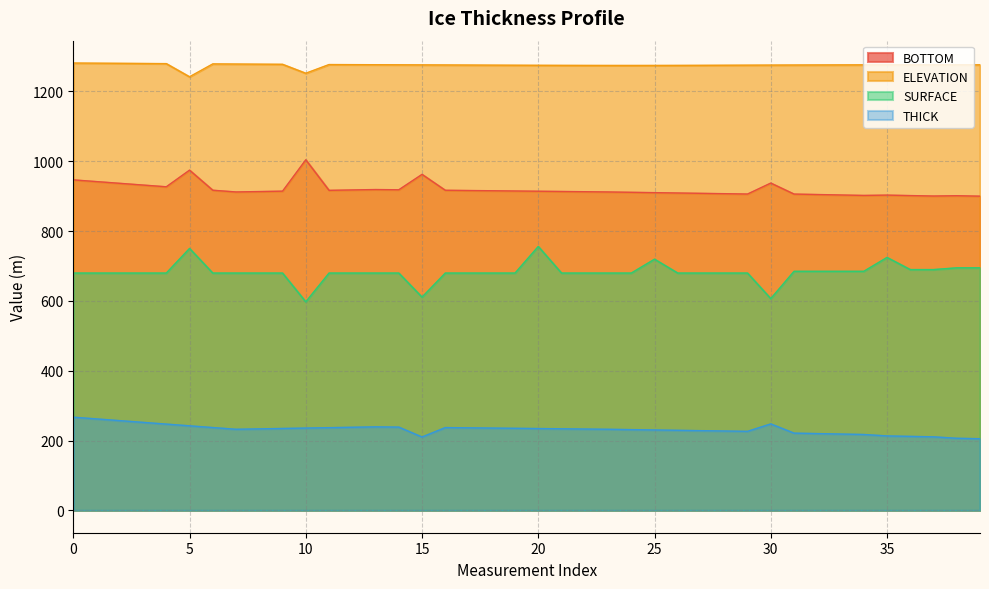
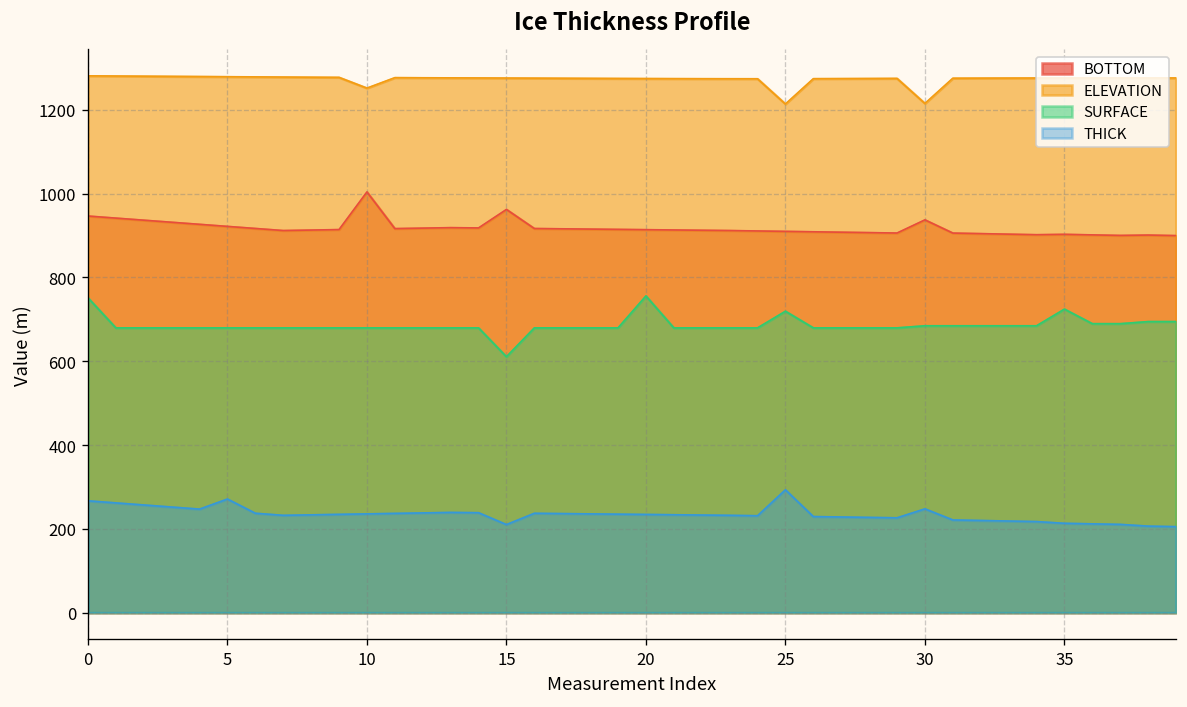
SURFACE, 0: 680 -> 750
BOTTOM, 5: 970 -> 920
ELEVATION, 5: 1240 -> 1280
SURFACE, 5: 750 -> 680
THICK, 5: 240 -> 270
SURFACE, 10: 600 -> 680
ELEVATION, 25: 1270 -> 1210
THICK, 25: 230 -> 290
ELEVATION, 30: 1280 -> 1220
SURFACE, 30: 610 -> 680
